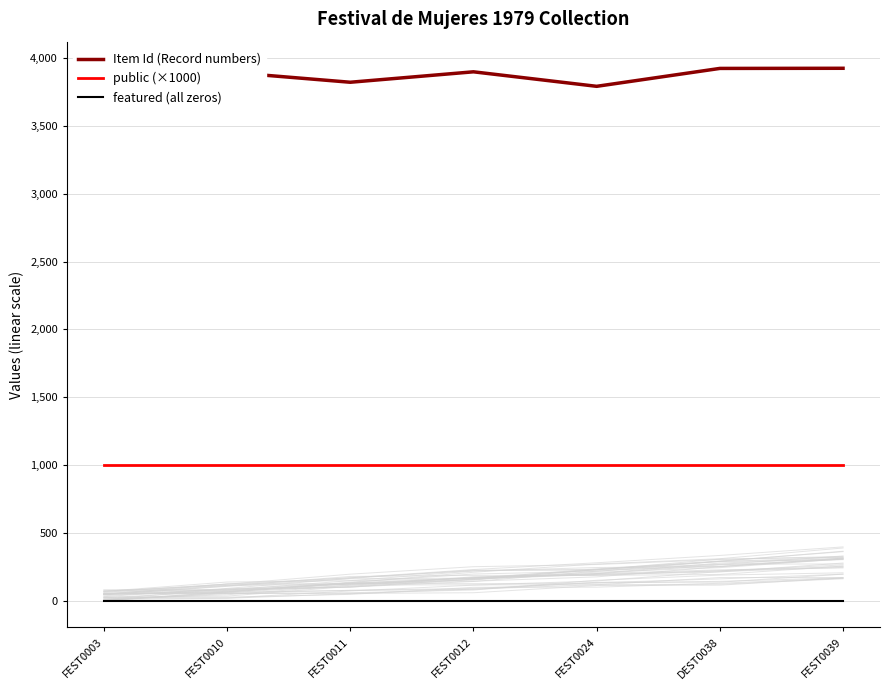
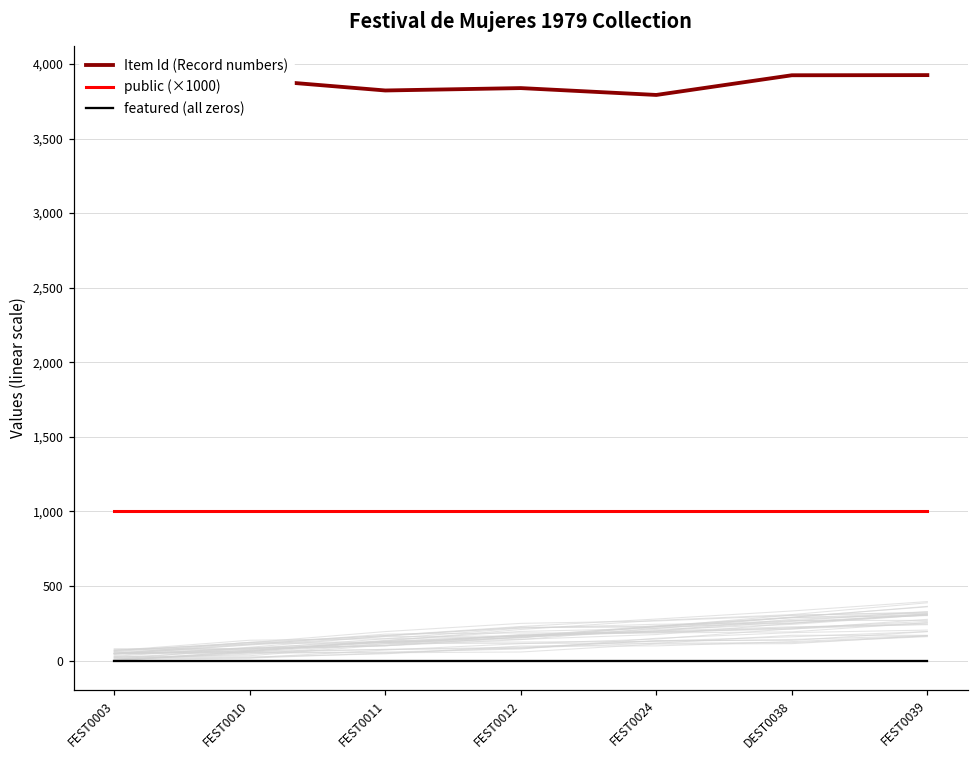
Item Id (Record numbers), FEST0012: 3,900 -> 3,840
